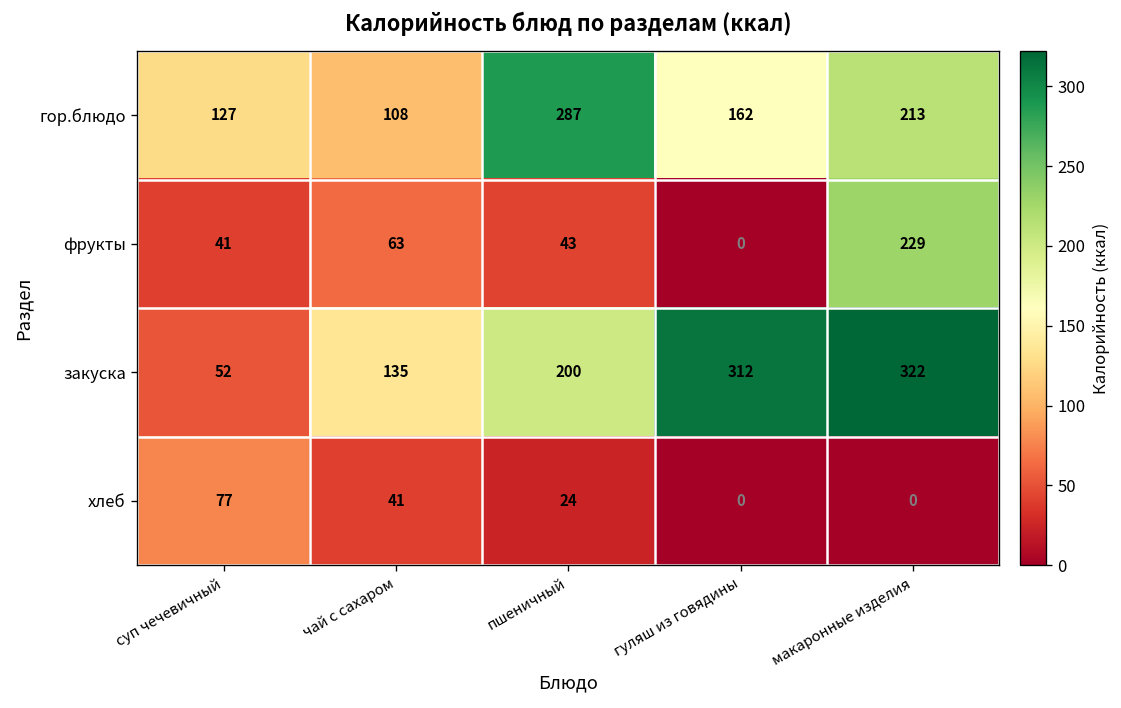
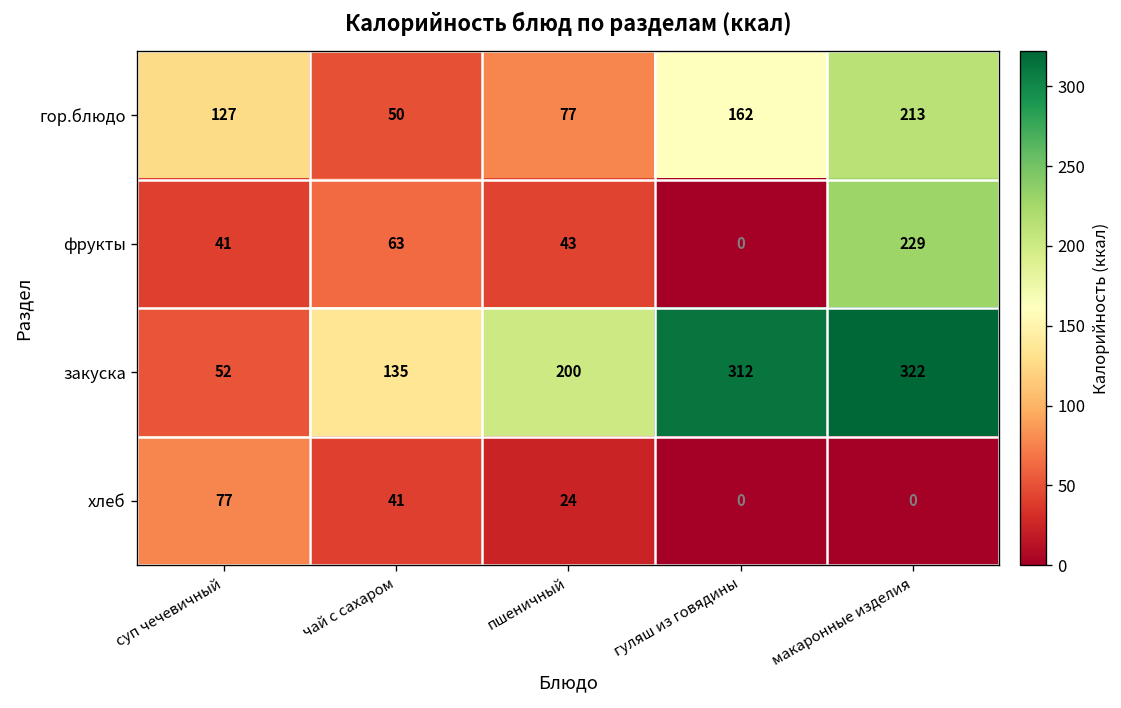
гор.блюдо, чай с сахаром: 108 -> 50
гор.блюдо, пшеничный: 287 -> 77
